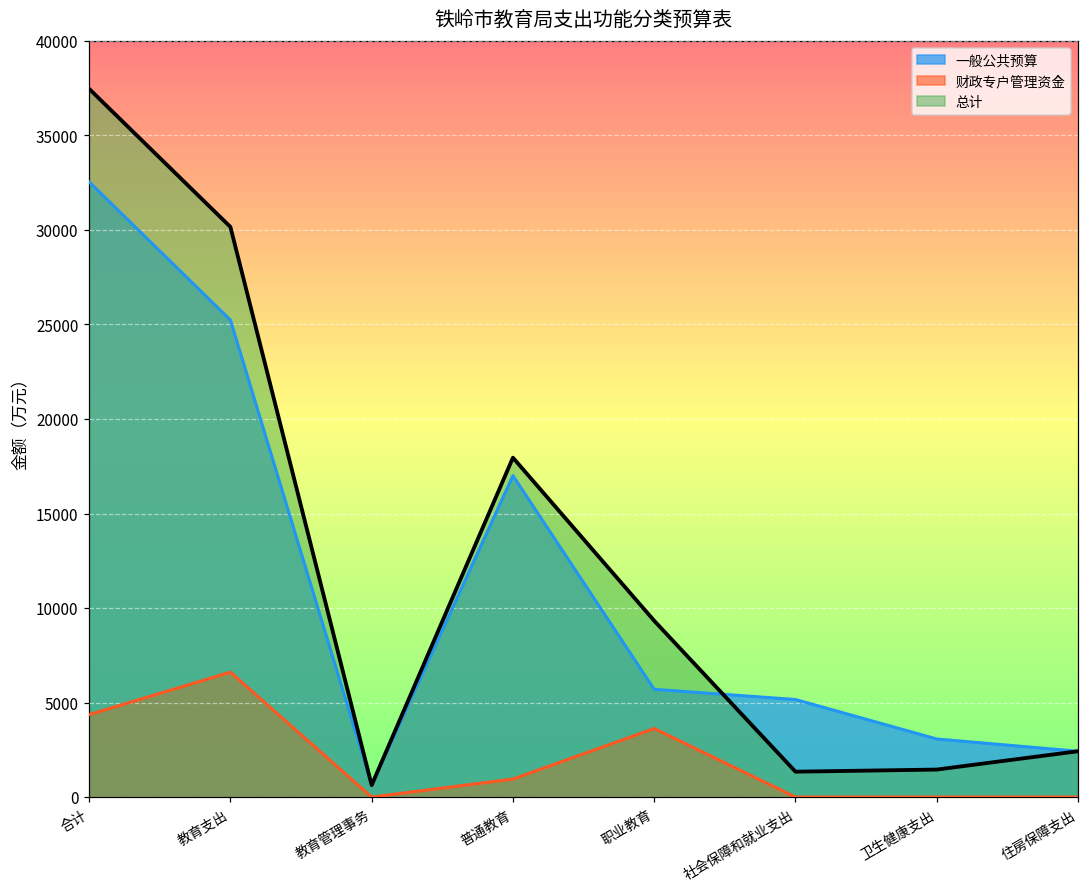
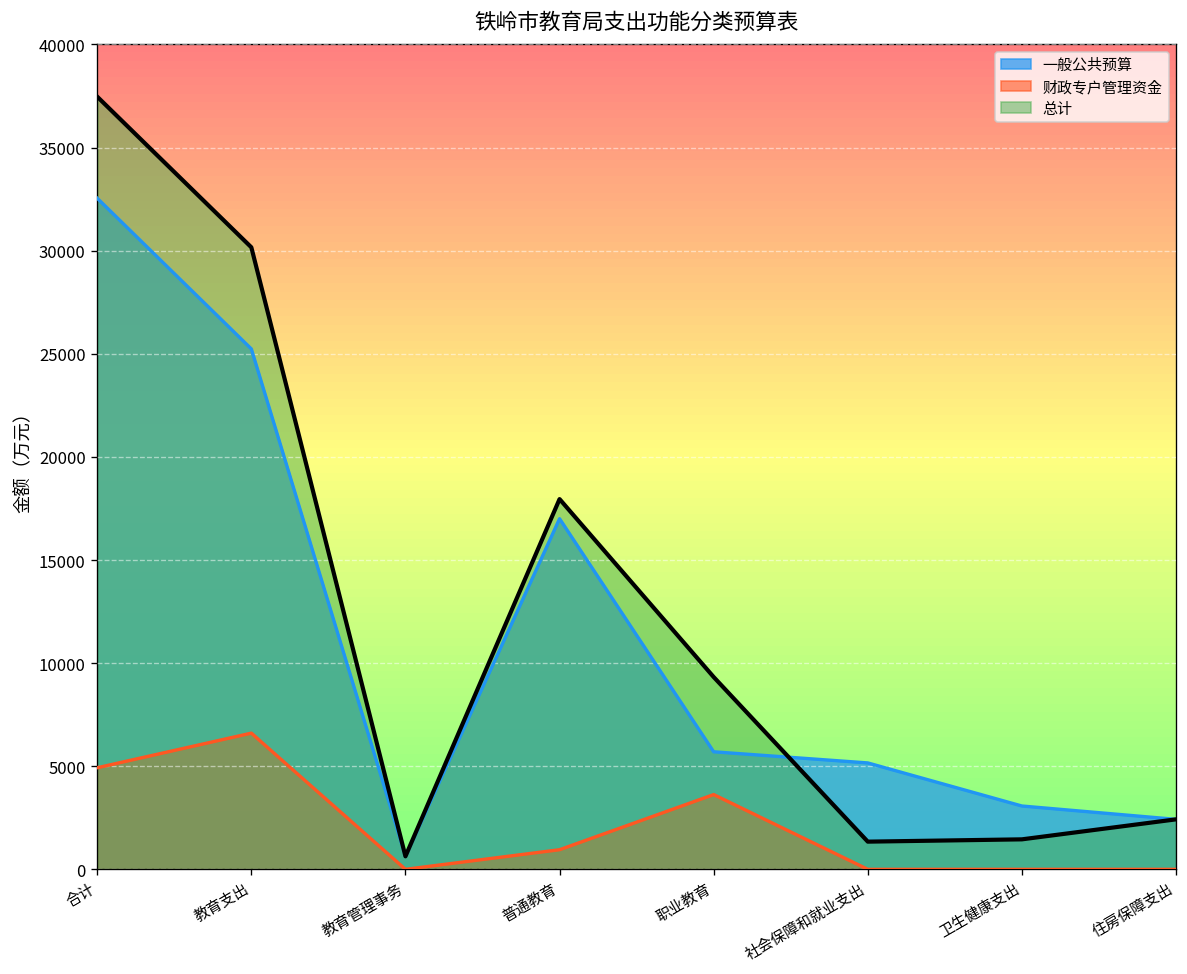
财政专户管理资金, 合计: 4400 -> 4900
